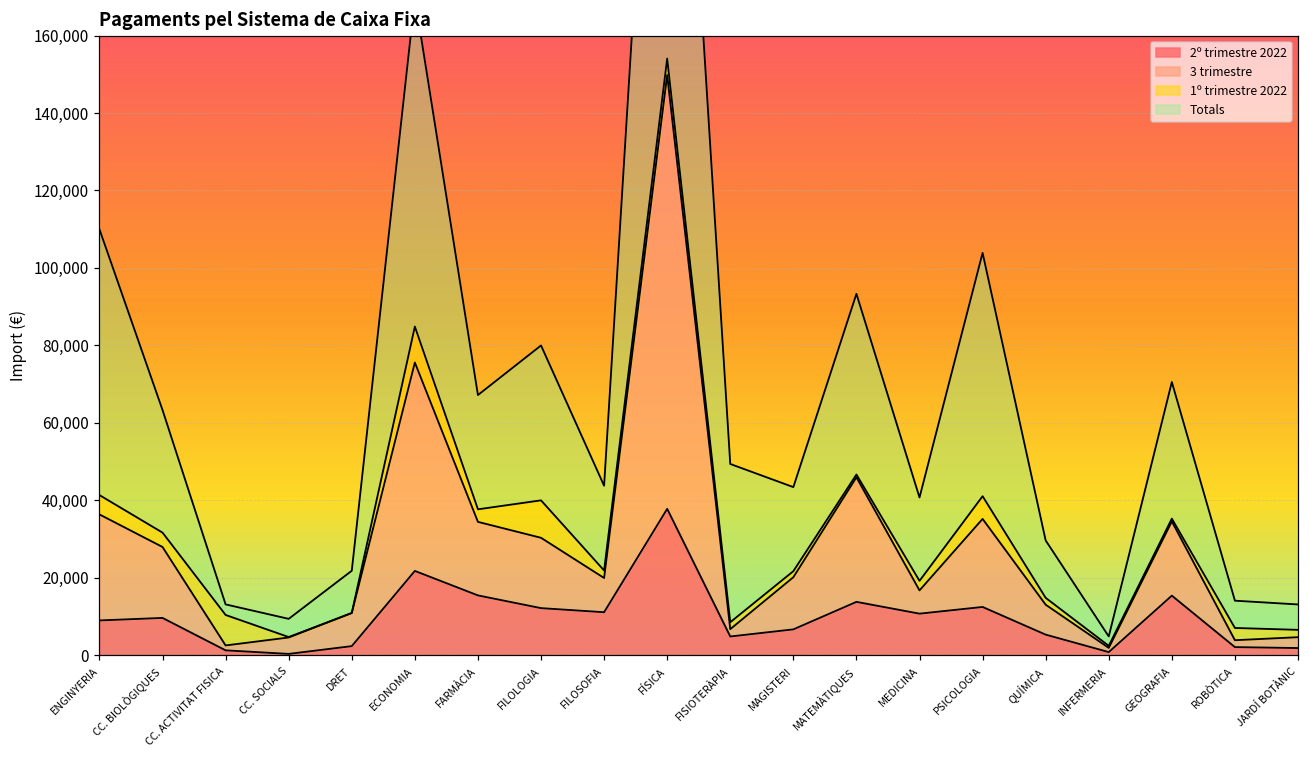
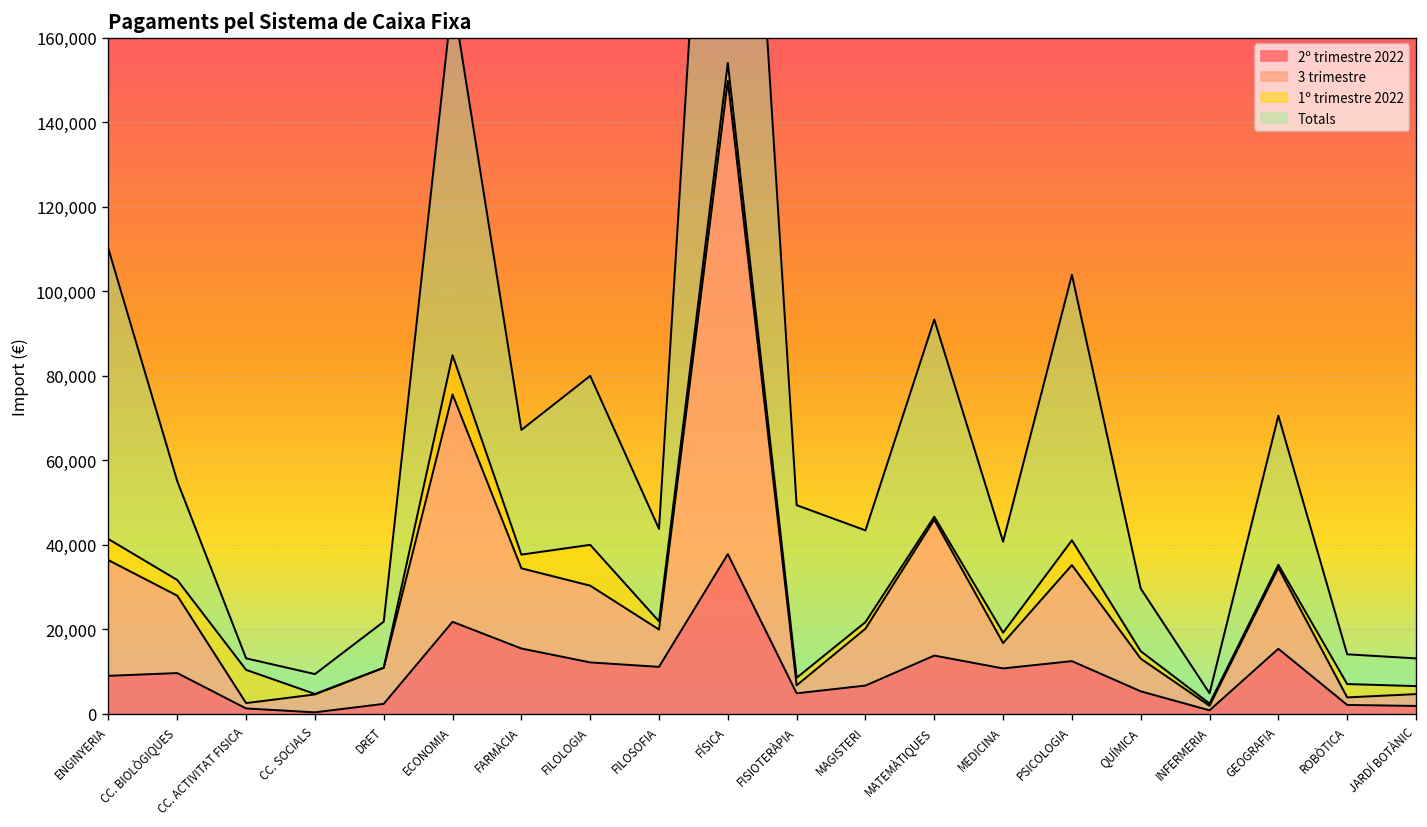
Totals, CC. BIOLÒGIQUES: 32,000 -> 23,000
